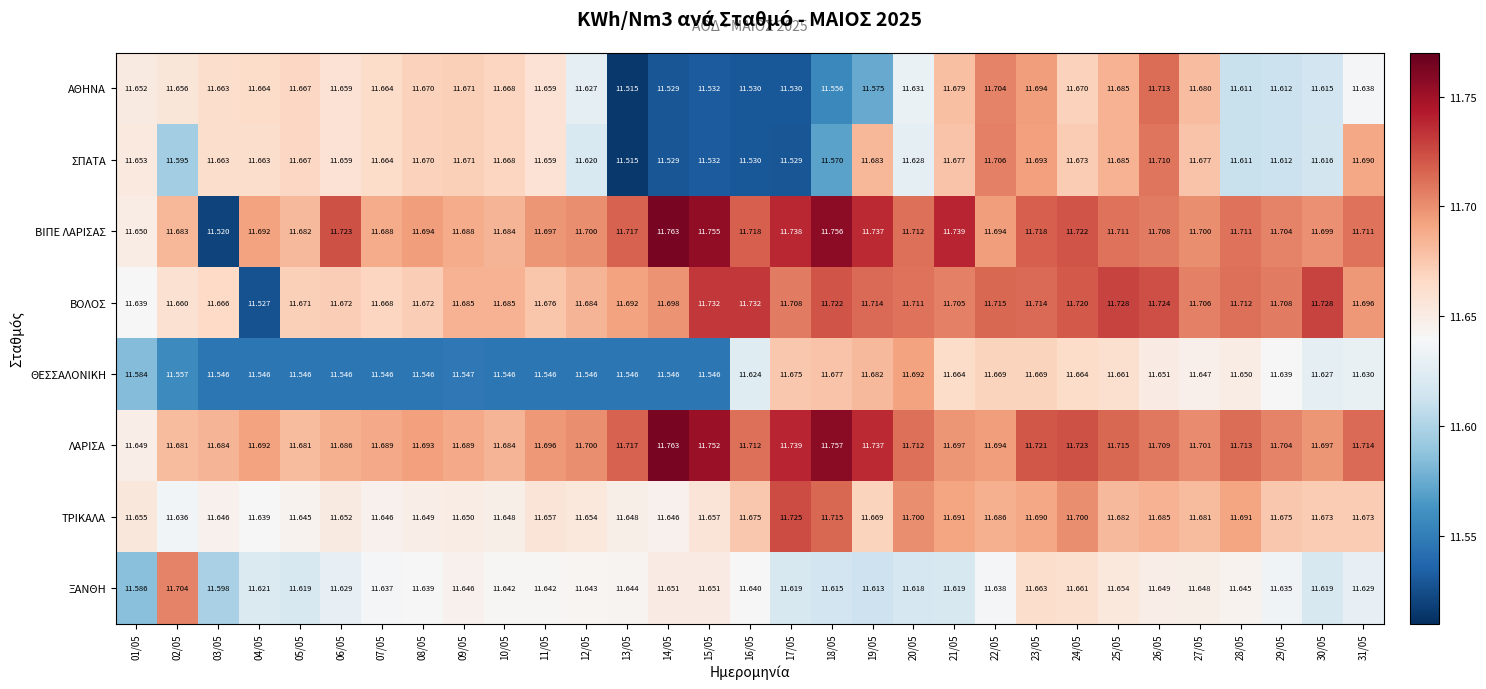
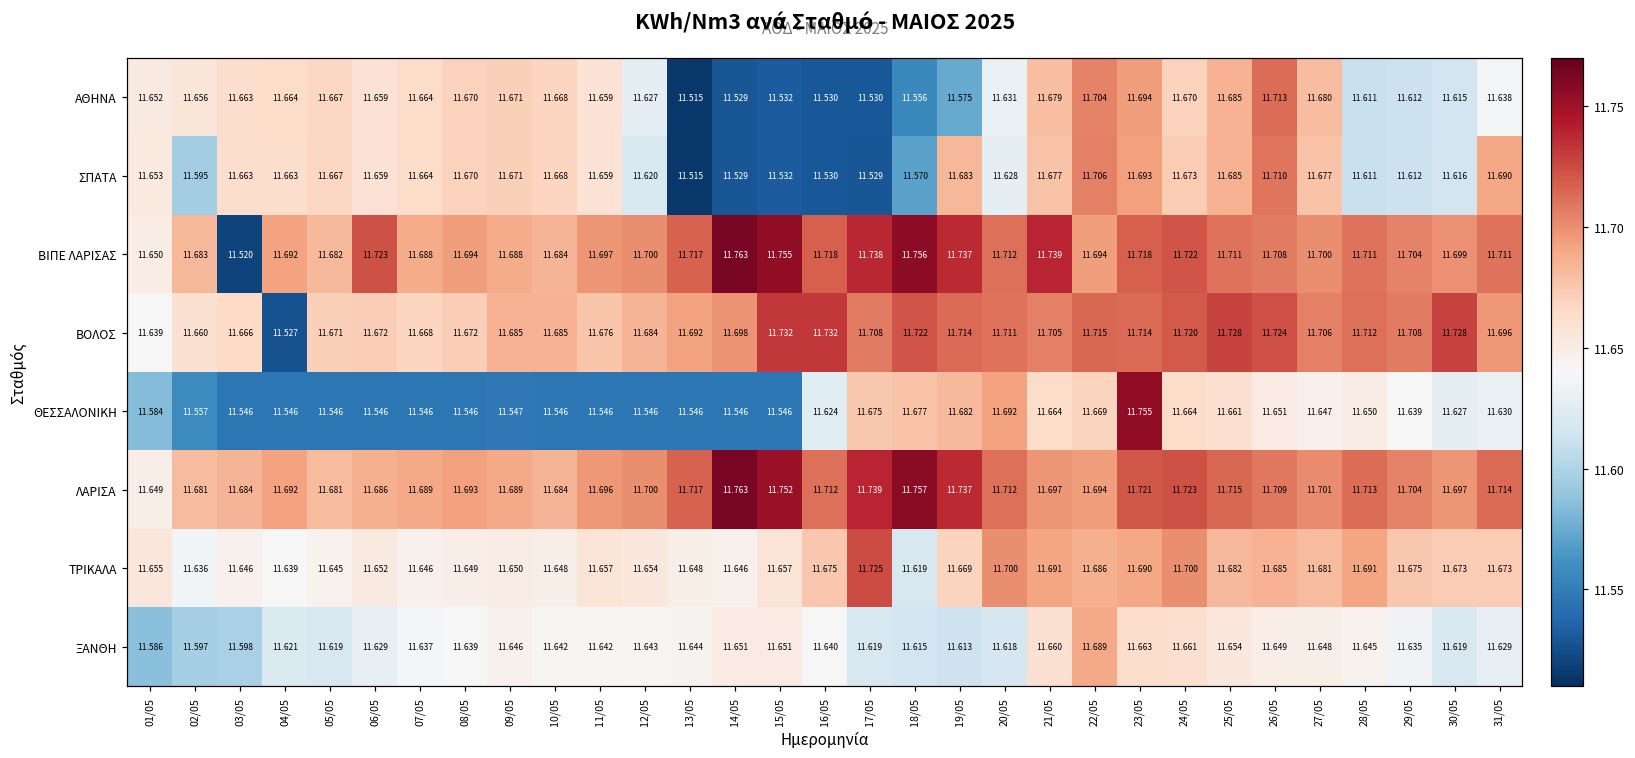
ΘΕΣΣΑΛΟΝΙΚΗ, 23/05: 11.669 -> 11.755
ΤΡΙΚΑΛΑ, 18/05: 11.715 -> 11.619
ΞΑΝΘΗ, 02/05: 11.704 -> 11.597
ΞΑΝΘΗ, 21/05: 11.619 -> 11.660
ΞΑΝΘΗ, 22/05: 11.638 -> 11.689
